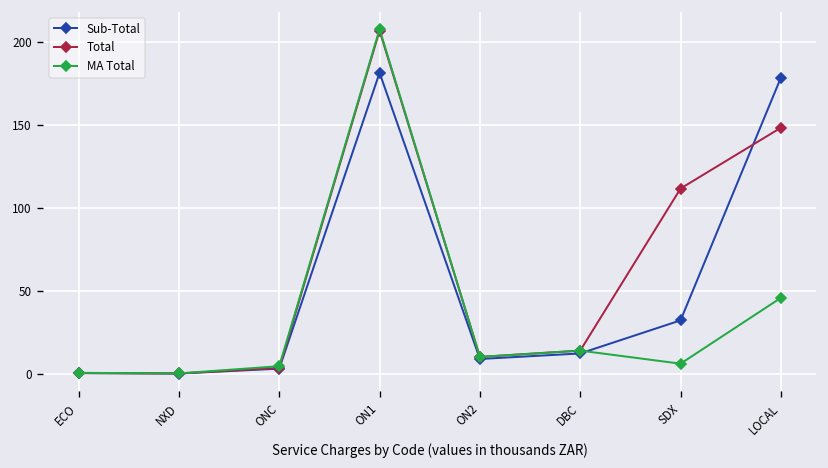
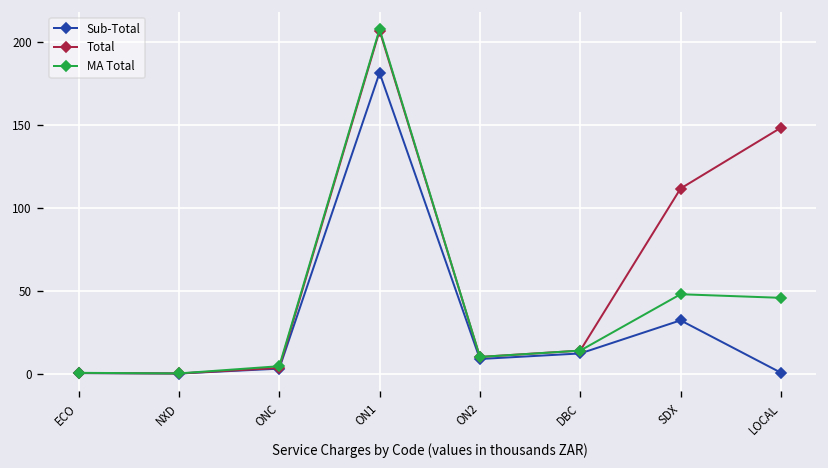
MA Total, SDX: 6 -> 48
Sub-Total, LOCAL: 178 -> 1
